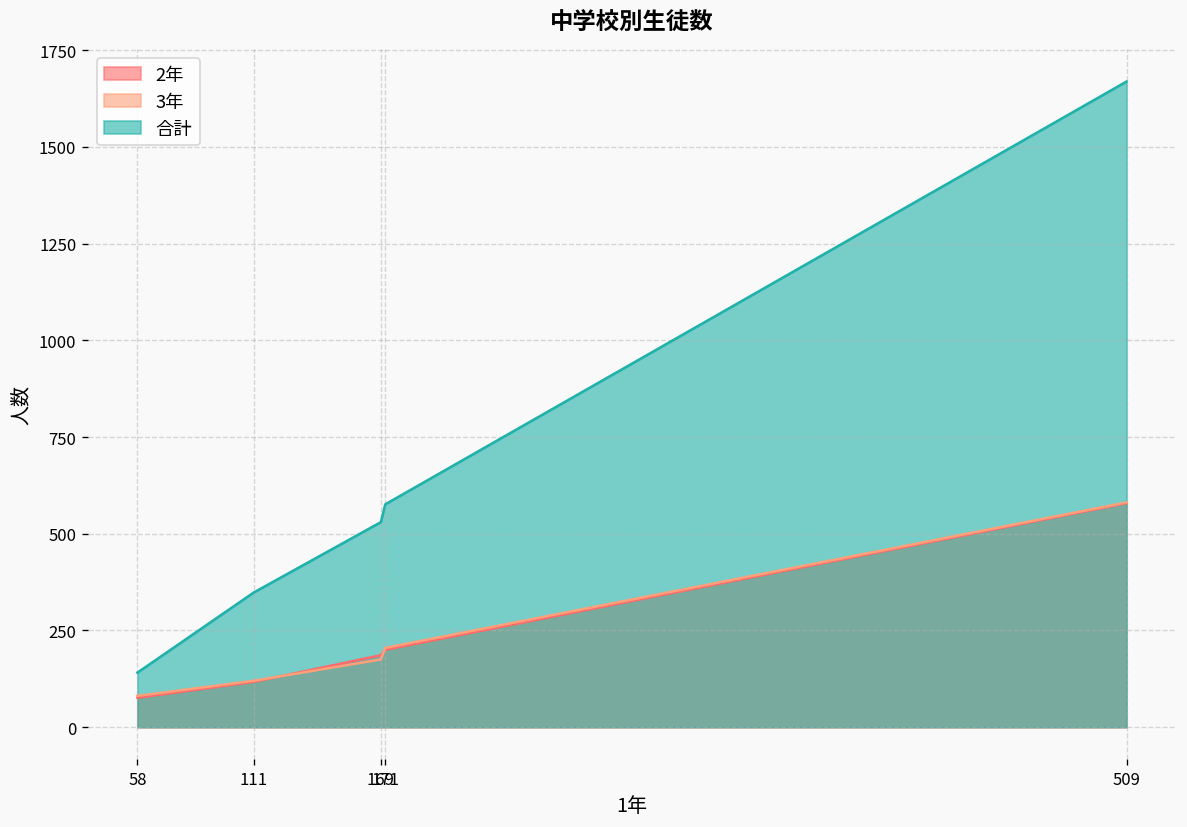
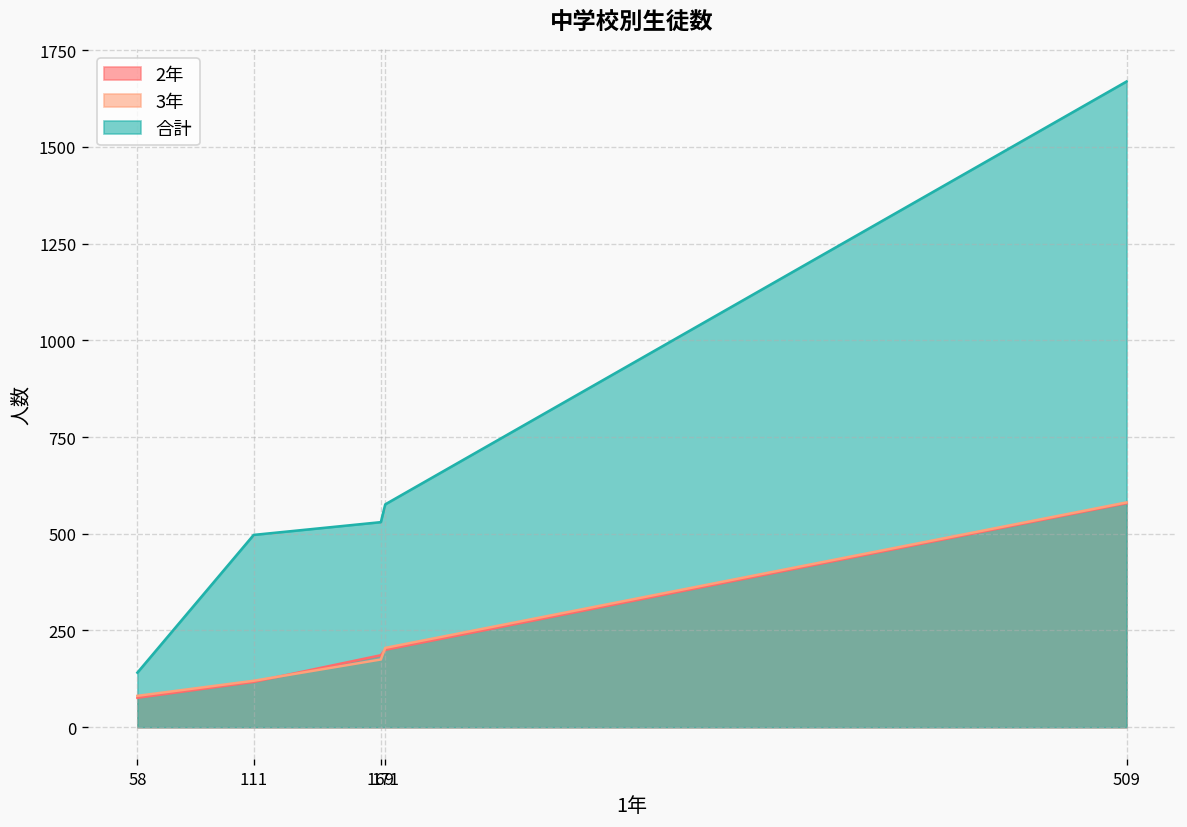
合計, 111: 350 -> 500
